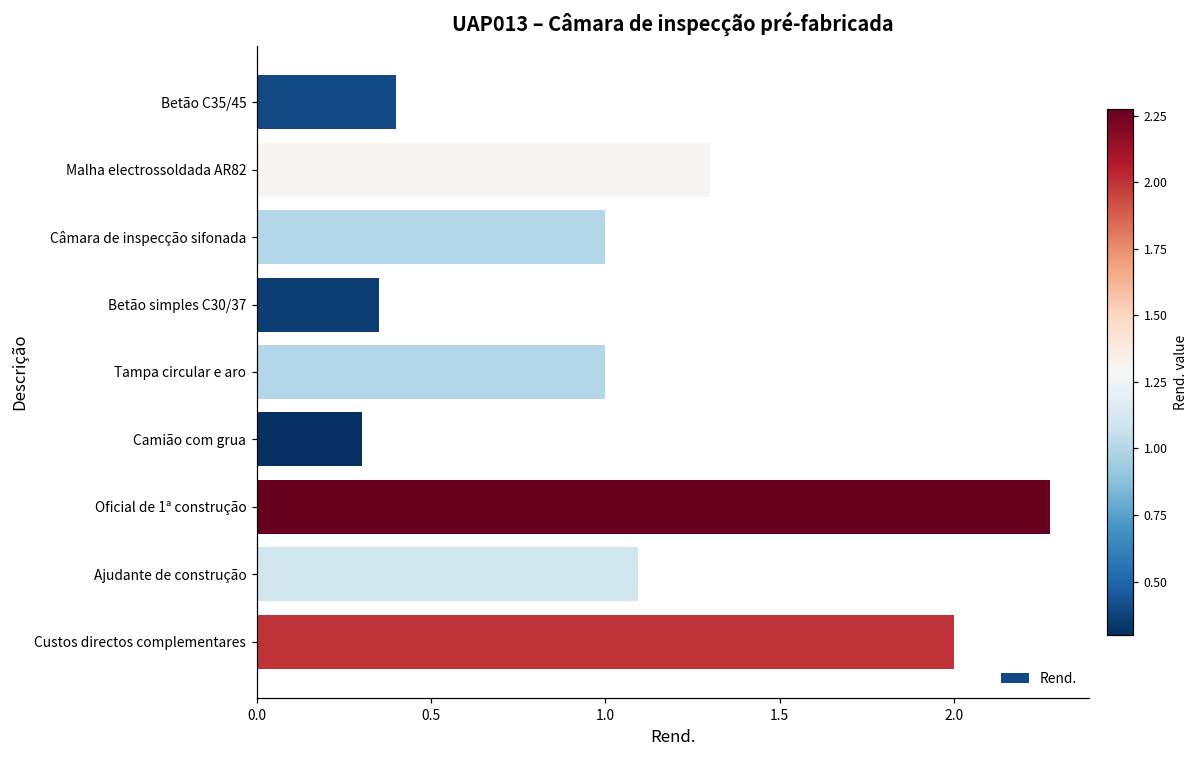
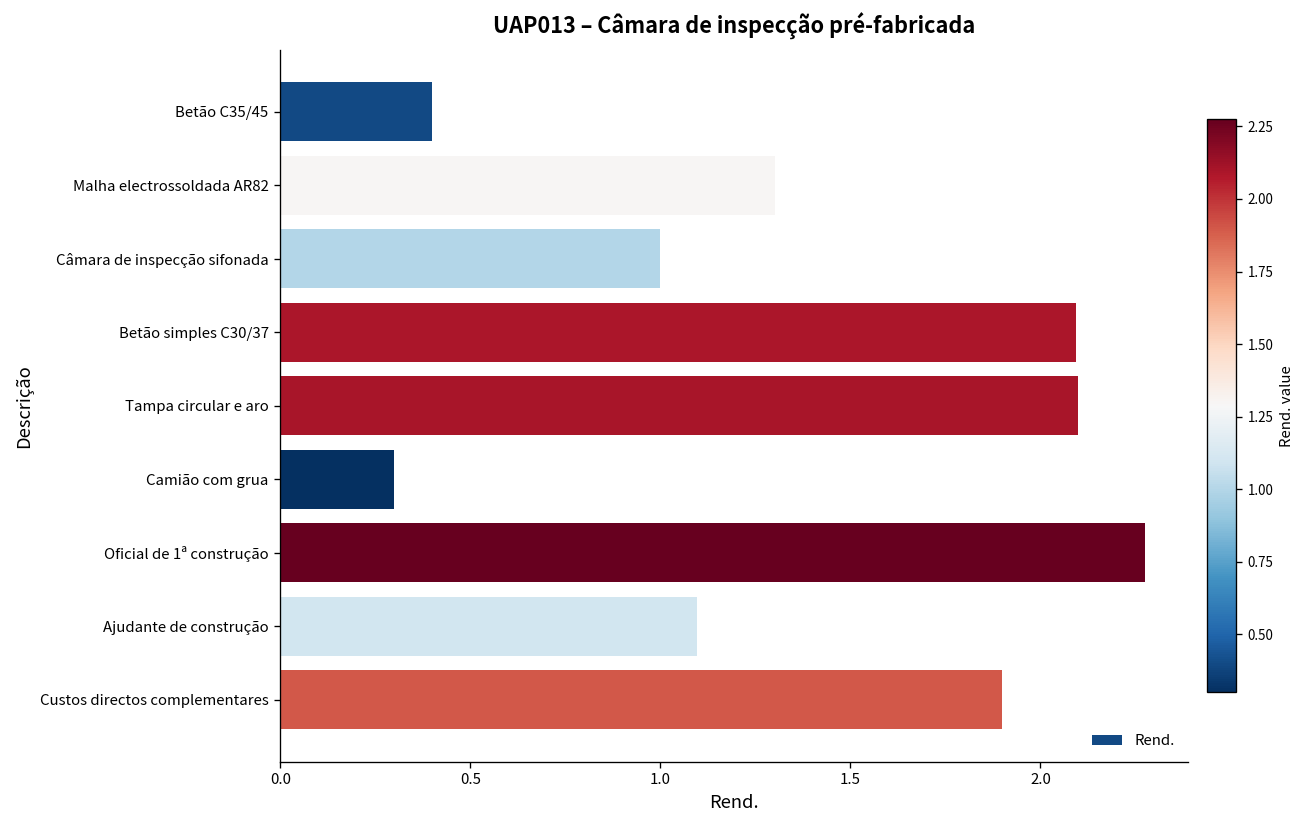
Betão simples C30/37: 0.35 -> 2.09
Tampa circular e aro: 1.0 -> 2.1
Custos directos complementares: 2.0 -> 1.9
